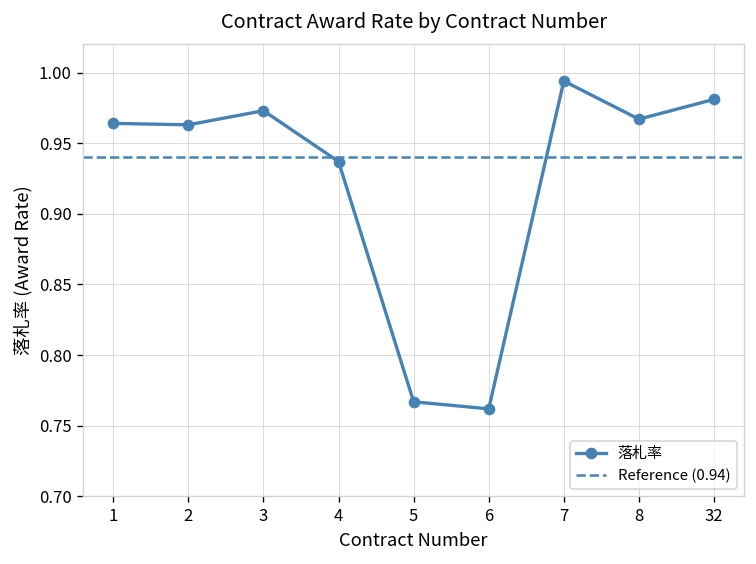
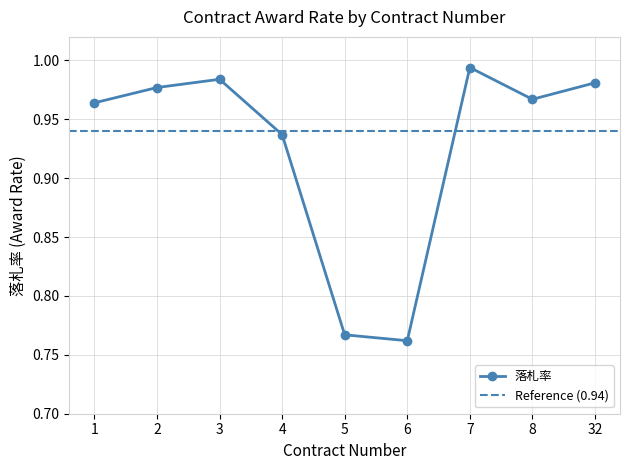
2: 0.963 -> 0.977
3: 0.973 -> 0.984
